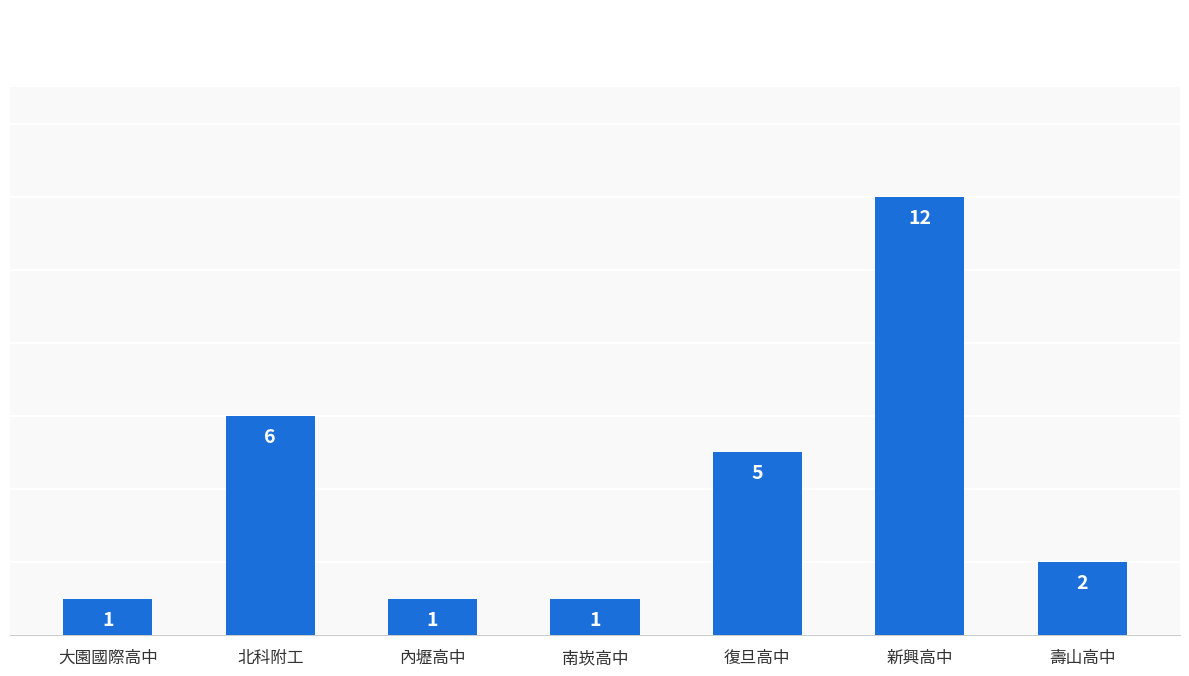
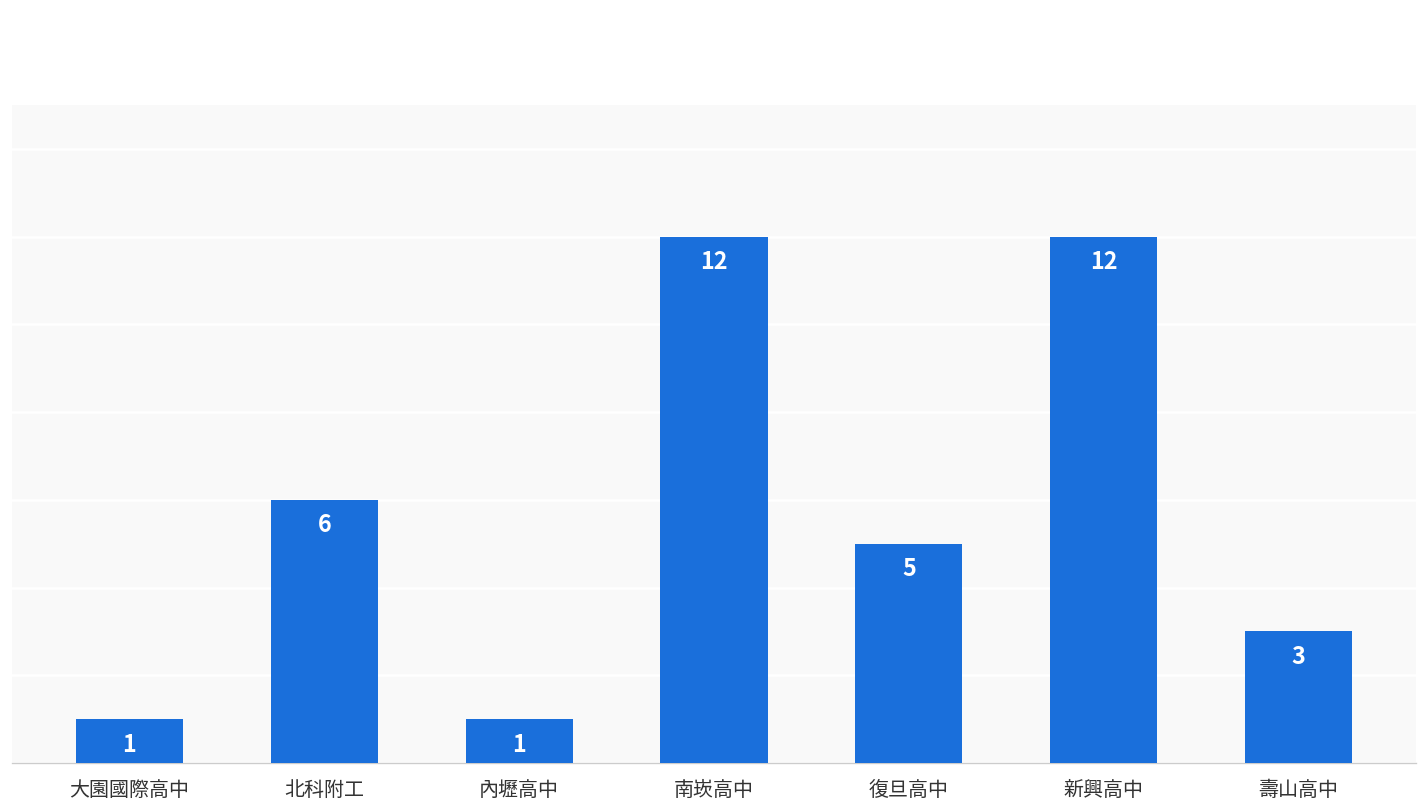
南崁高中: 1 -> 12
壽山高中: 2 -> 3
